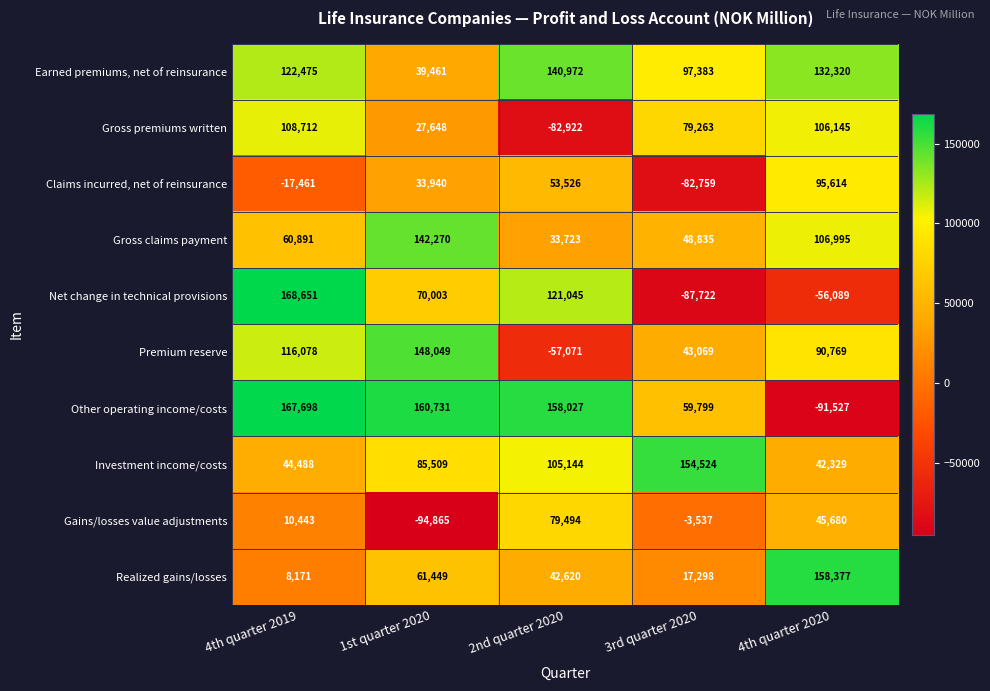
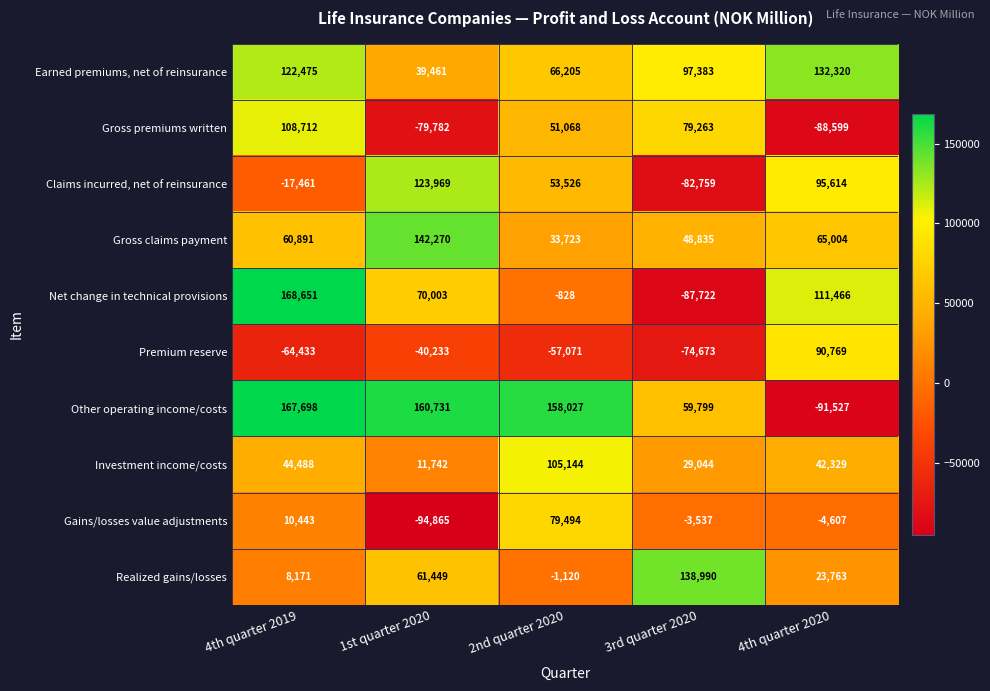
Earned premiums, net of reinsurance, 2nd quarter 2020: 140,972 -> 66,205
Gross premiums written, 1st quarter 2020: 27,648 -> -79,782
Gross premiums written, 2nd quarter 2020: -82,922 -> 51,068
Gross premiums written, 4th quarter 2020: 106,145 -> -88,599
Claims incurred, net of reinsurance, 1st quarter 2020: 33,940 -> 123,969
Gross claims payment, 4th quarter 2020: 106,995 -> 65,004
Net change in technical provisions, 2nd quarter 2020: 121,045 -> -828
Net change in technical provisions, 4th quarter 2020: -56,089 -> 111,466
Premium reserve, 4th quarter 2019: 116,078 -> -64,433
Premium reserve, 1st quarter 2020: 148,049 -> -40,233
Premium reserve, 3rd quarter 2020: 43,069 -> -74,673
Investment income/costs, 1st quarter 2020: 85,509 -> 11,742
Investment income/costs, 3rd quarter 2020: 154,524 -> 29,044
Gains/losses value adjustments, 4th quarter 2020: 45,680 -> -4,607
Realized gains/losses, 2nd quarter 2020: 42,620 -> -1,120
Realized gains/losses, 3rd quarter 2020: 17,298 -> 138,990
Realized gains/losses, 4th quarter 2020: 158,377 -> 23,763
